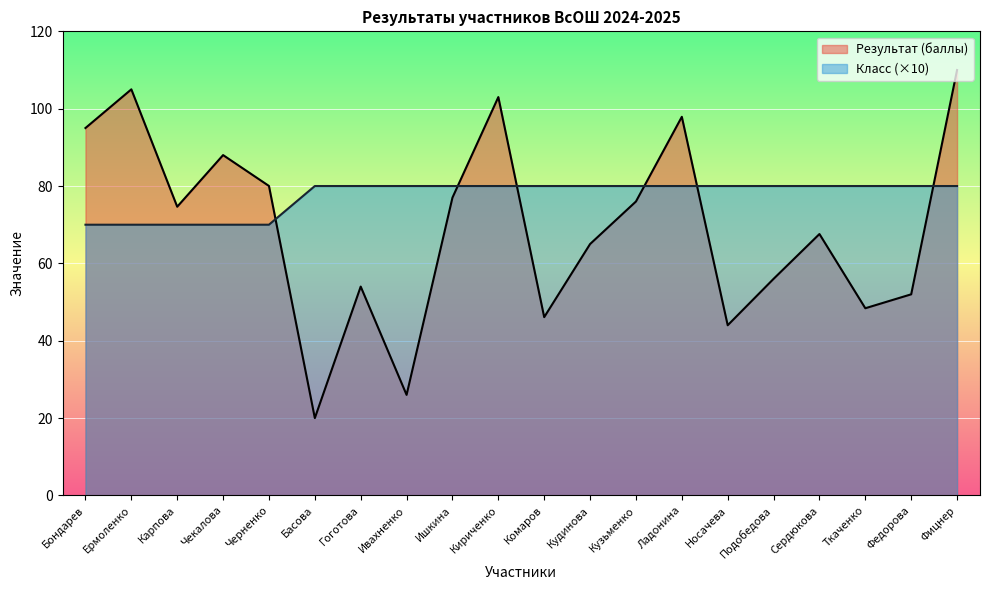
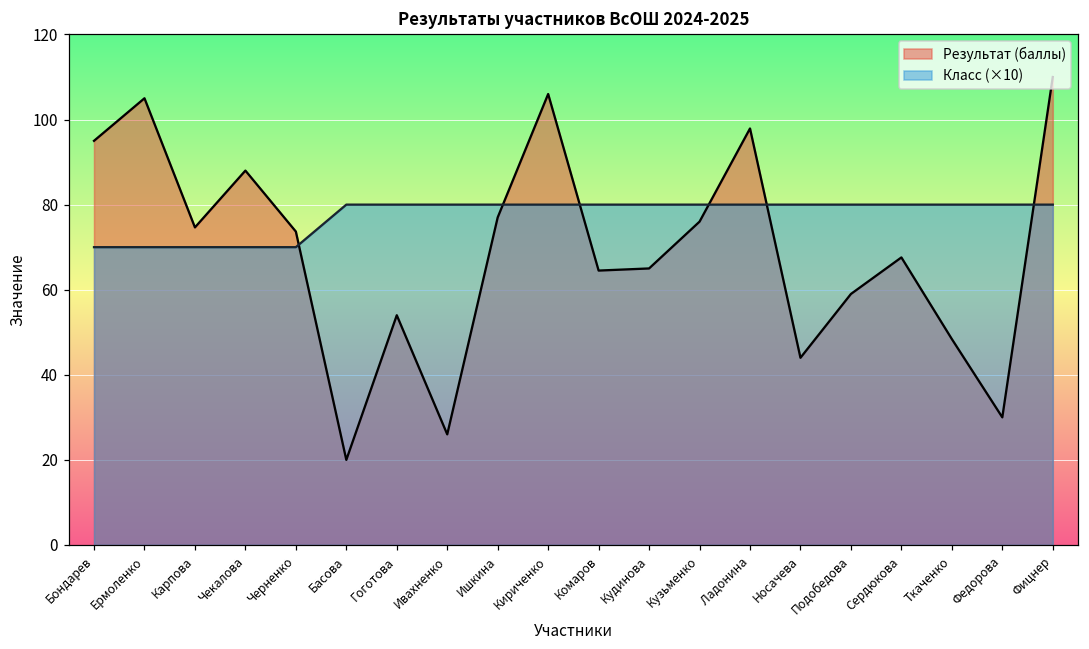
Результат (баллы), Черненко: 80 -> 74
Результат (баллы), Кириченко: 103 -> 106
Результат (баллы), Комаров: 46 -> 65
Результат (баллы), Подобедова: 56 -> 59
Результат (баллы), Федорова: 52 -> 30
